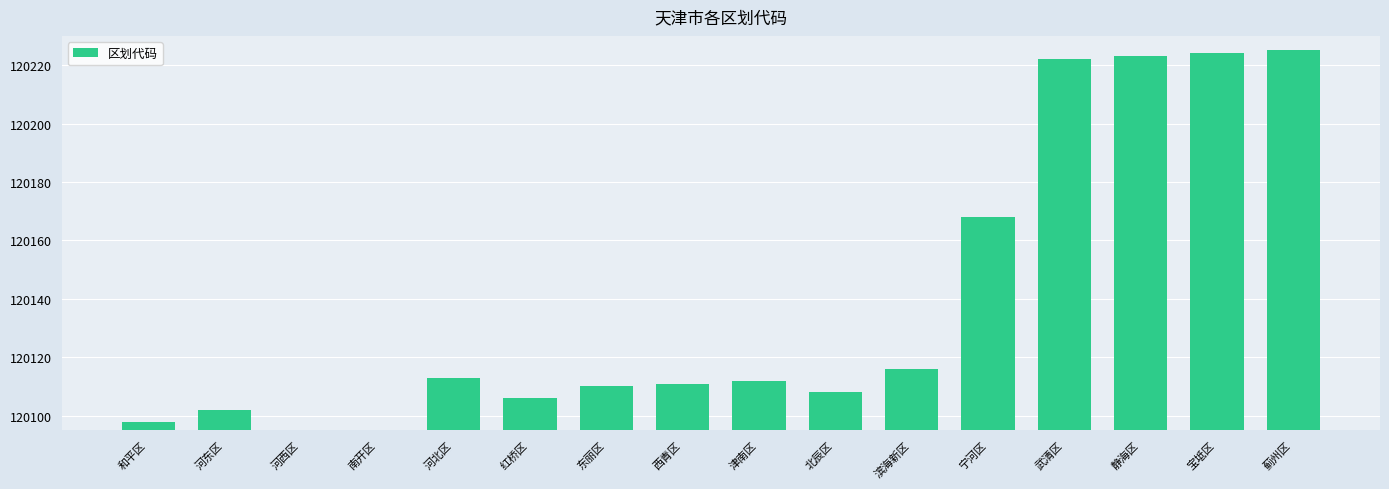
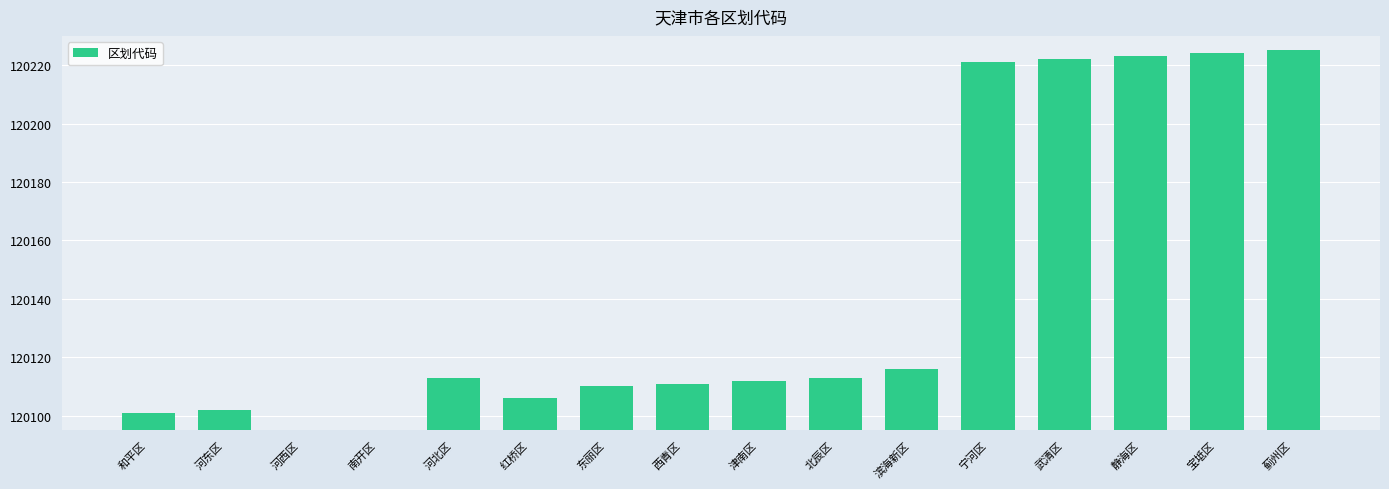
和平区: 120098 -> 120101
北辰区: 120108 -> 120113
宁河区: 120168 -> 120221
